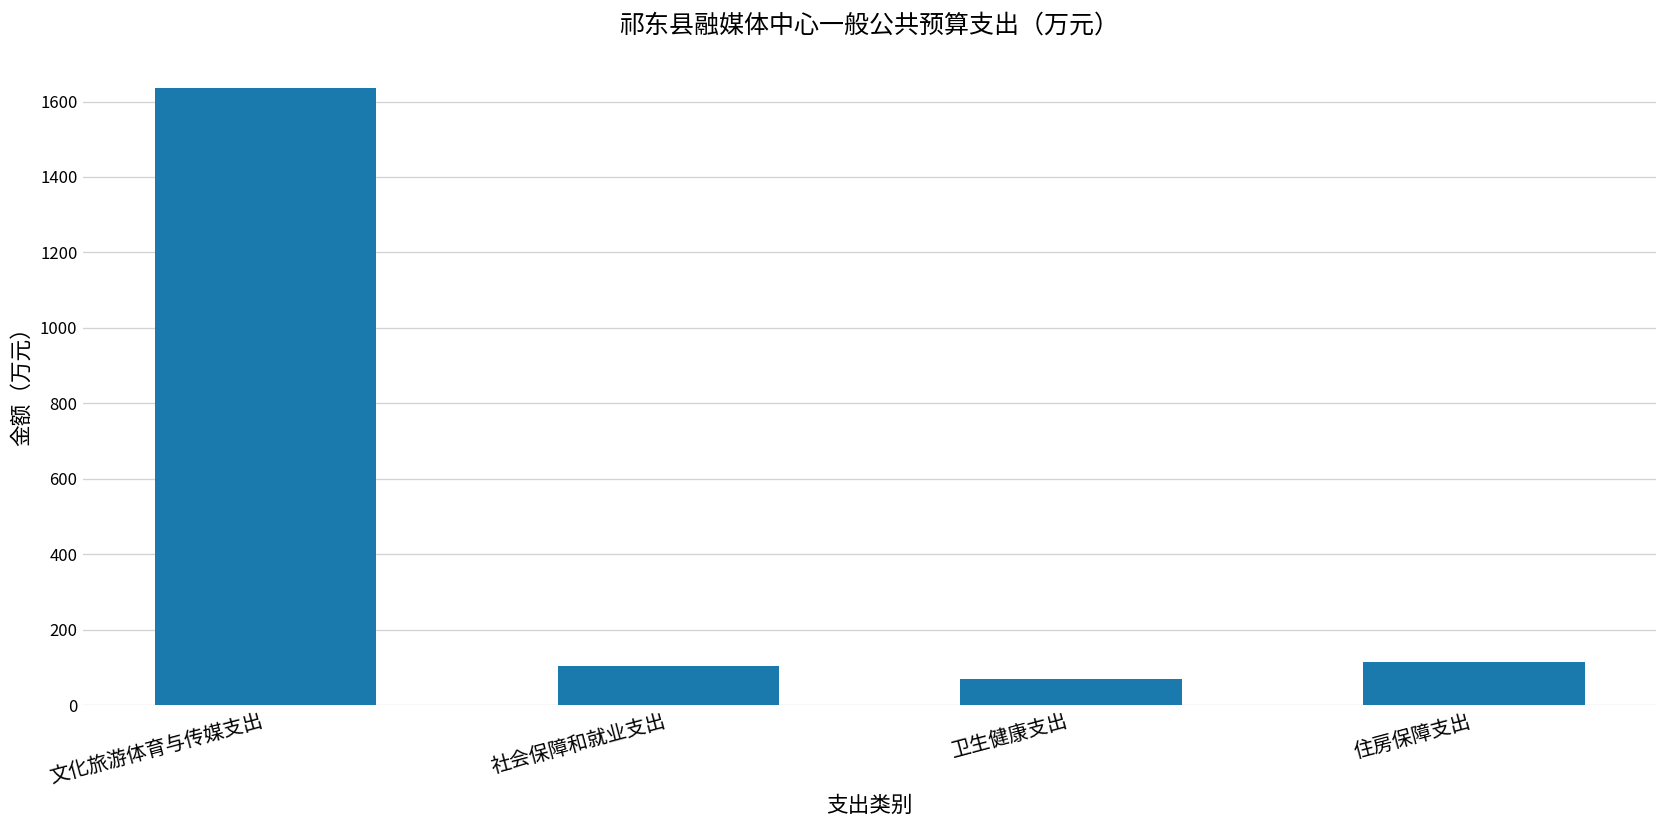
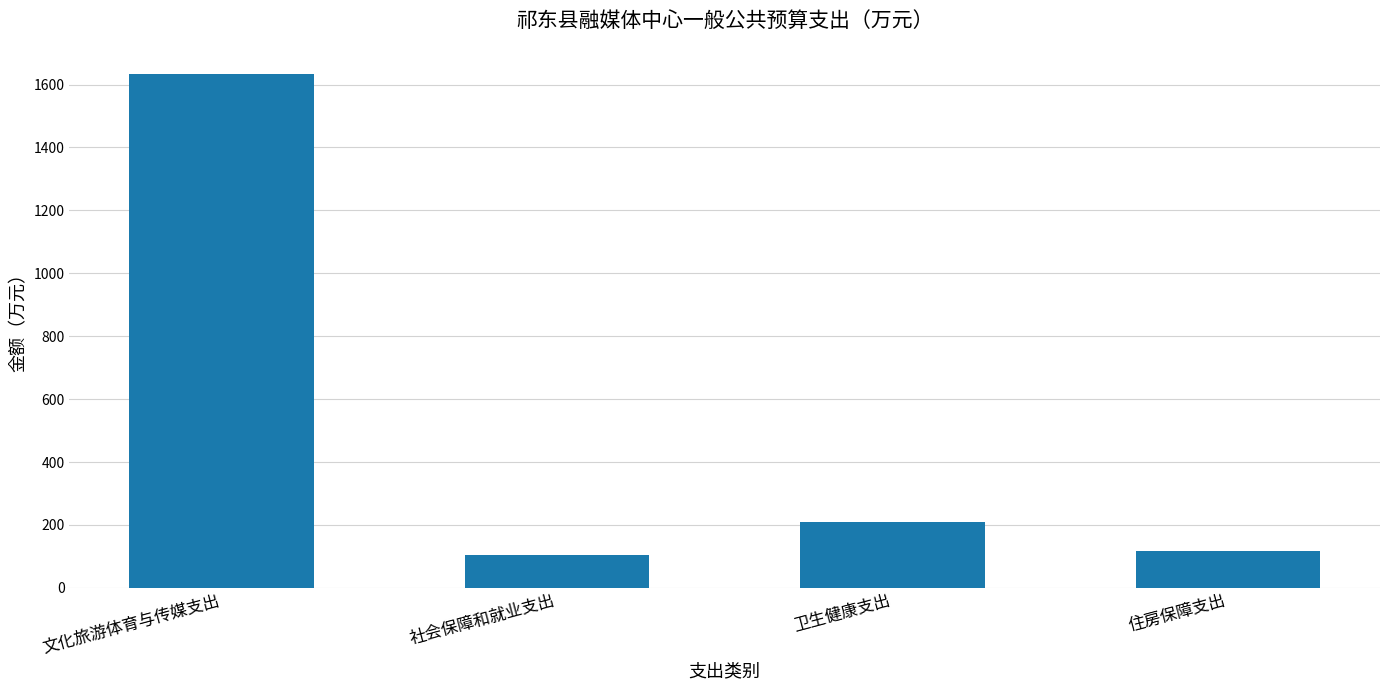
卫生健康支出: 70 -> 210
